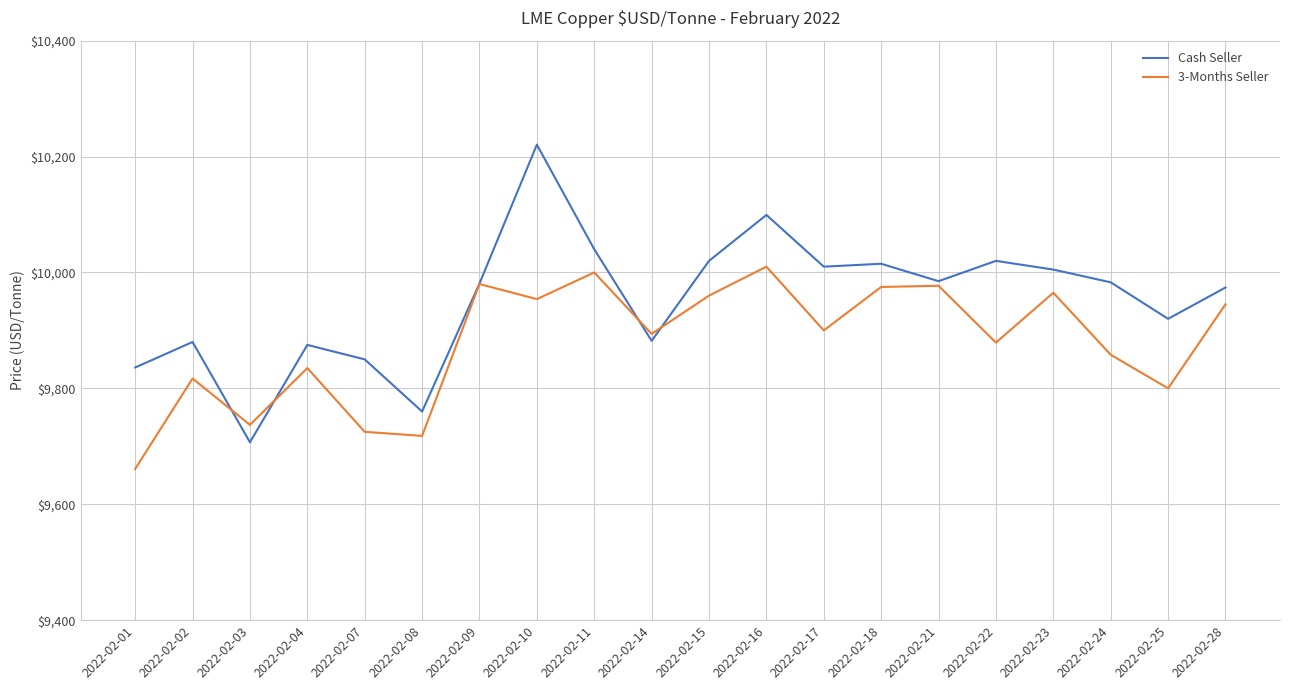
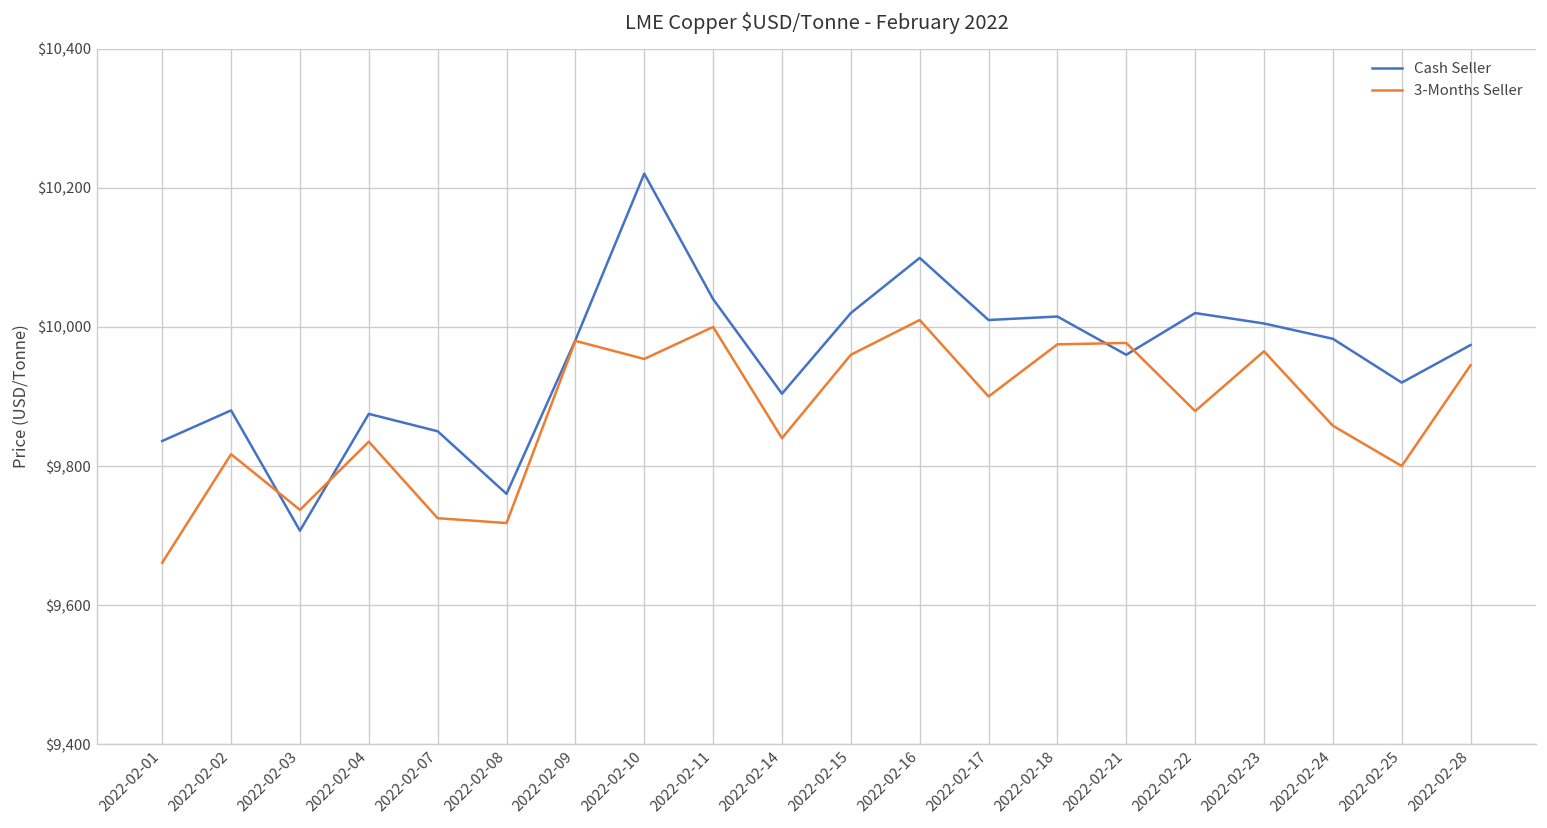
Cash Seller, 2022-02-14: $9,880 -> $9,900
3-Months Seller, 2022-02-14: $9,890 -> $9,840
Cash Seller, 2022-02-21: $9,990 -> $9,960
